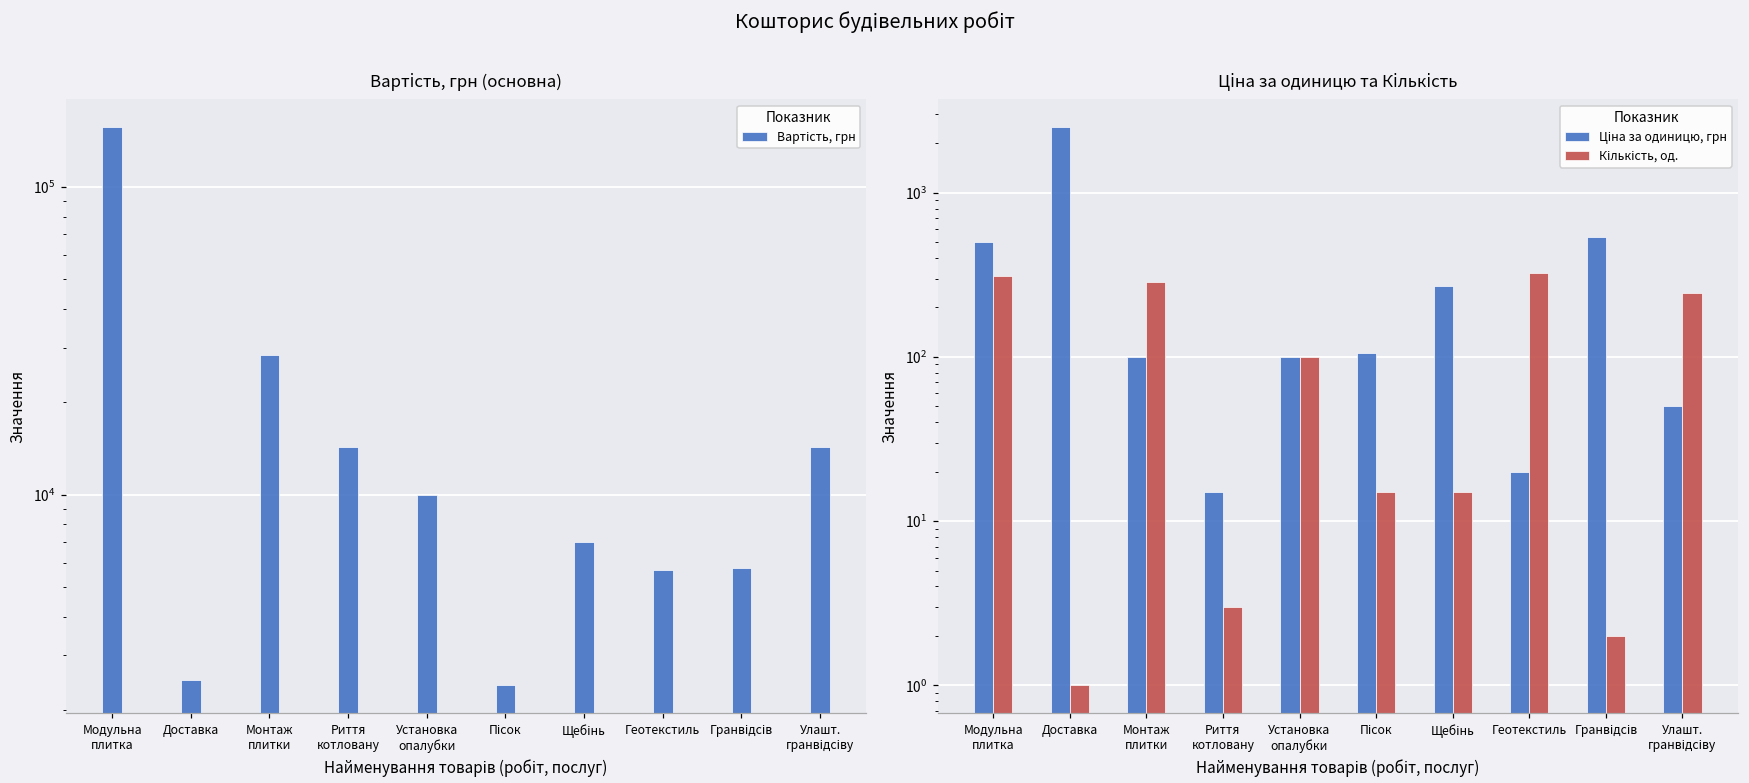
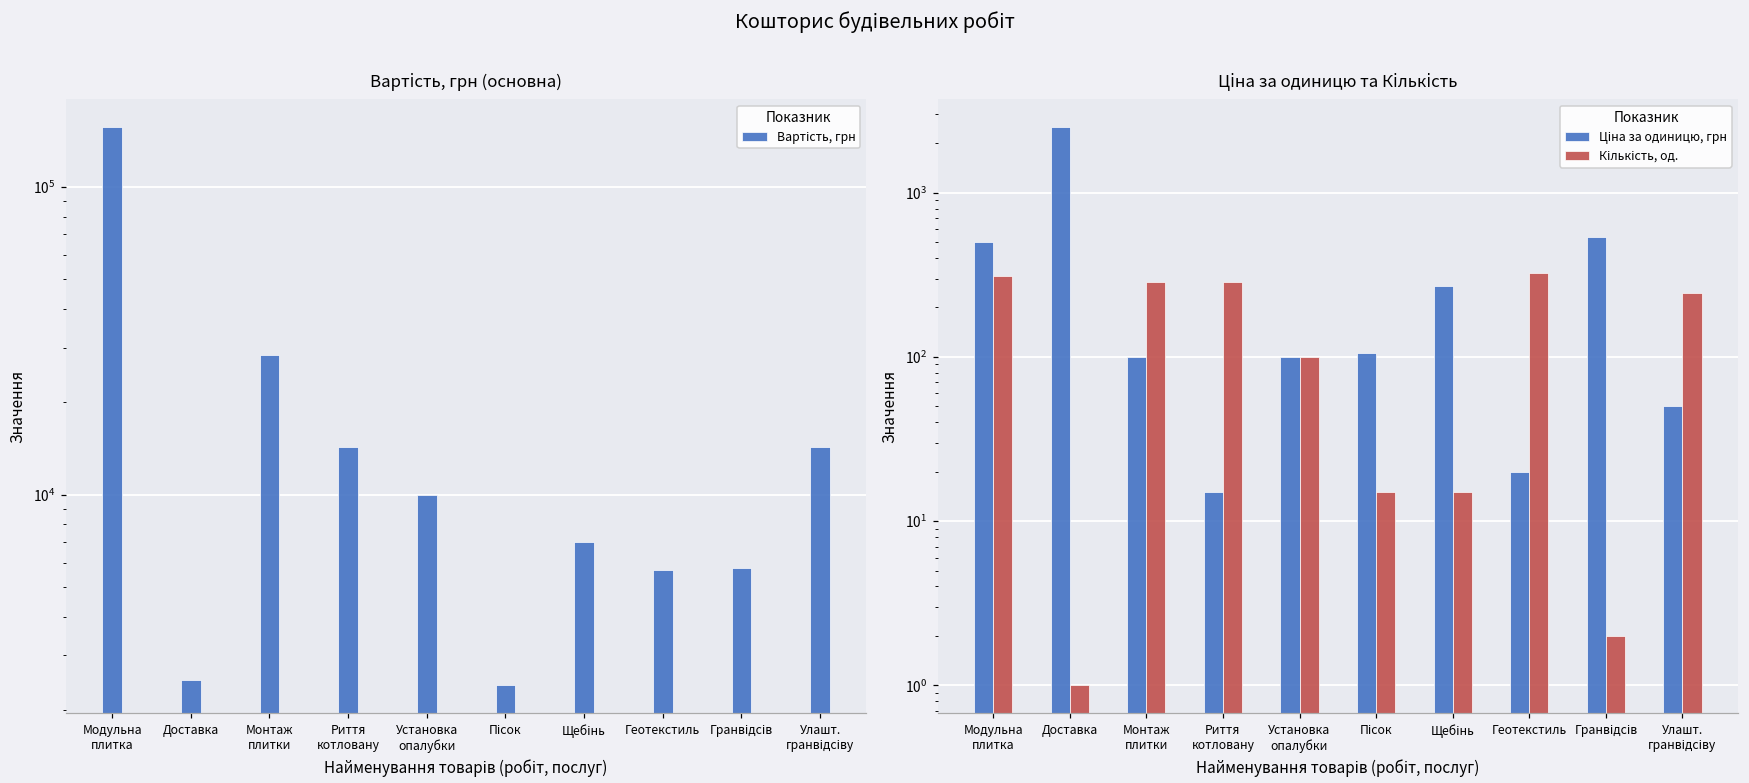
Ціна за одиницю та Кількість, Кількість, од., Риття котловану: 3 -> 290
